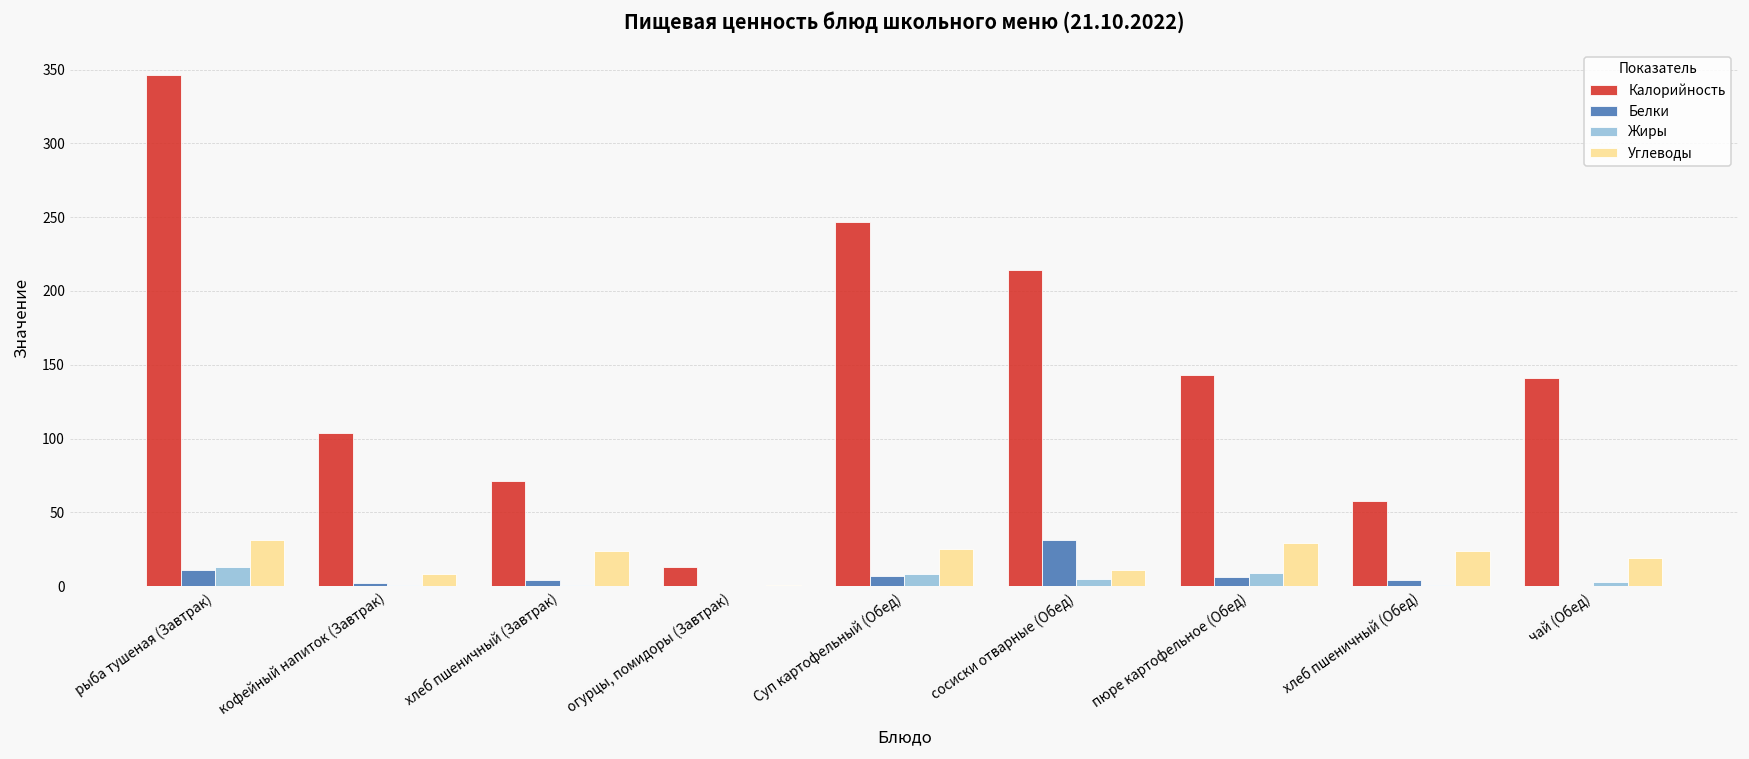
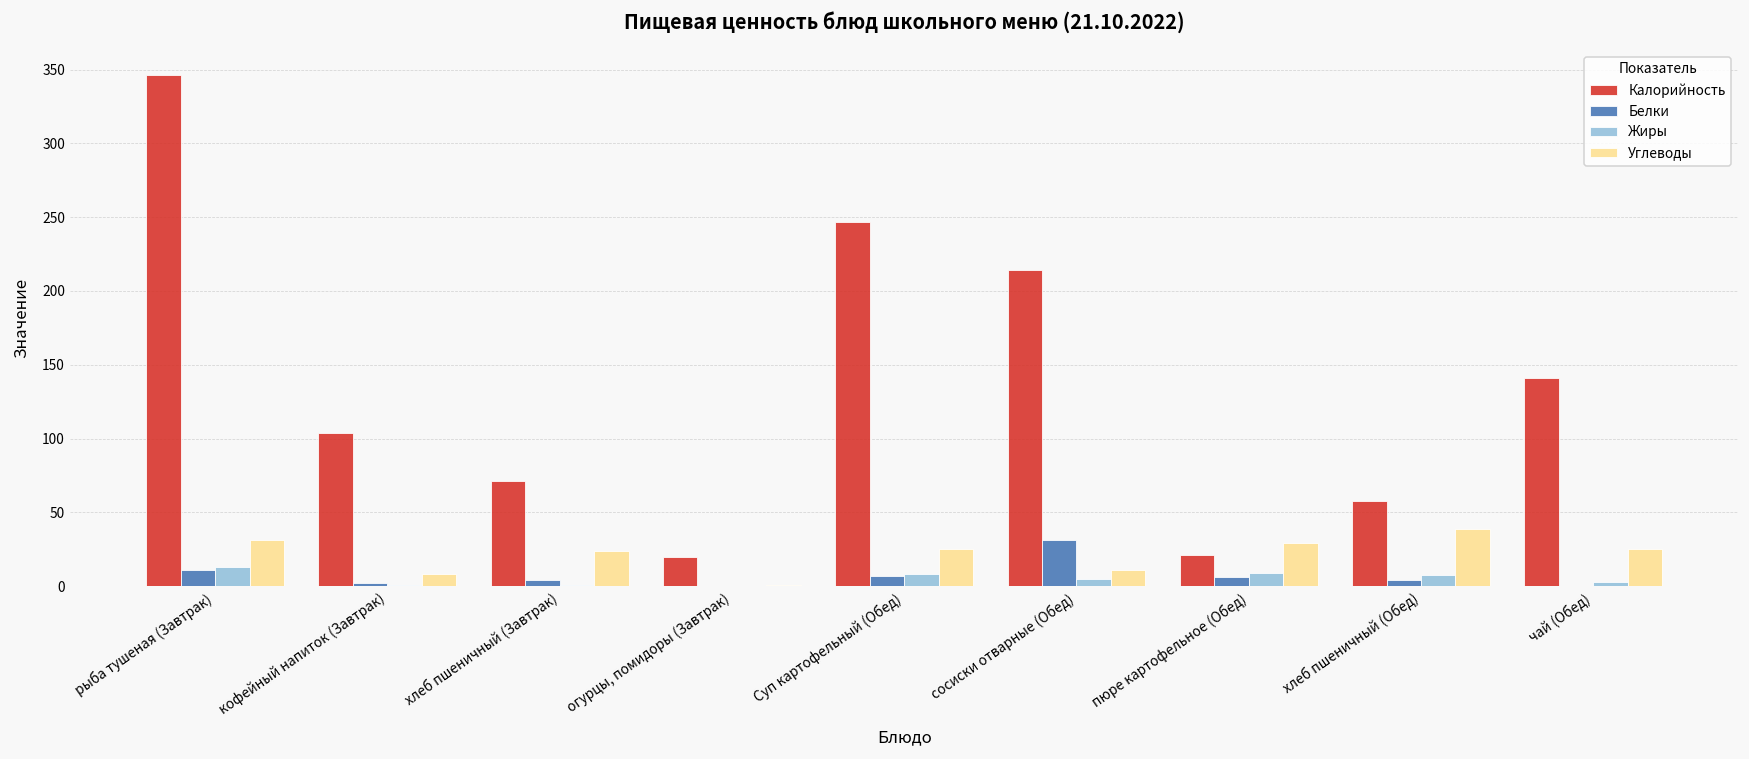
Калорийность, огурцы, помидоры (Завтрак): 13 -> 20
Калорийность, пюре картофельное (Обед): 143 -> 21
Жиры, хлеб пшеничный (Обед): 1 -> 8
Углеводы, хлеб пшеничный (Обед): 24 -> 39
Углеводы, чай (Обед): 19 -> 25
